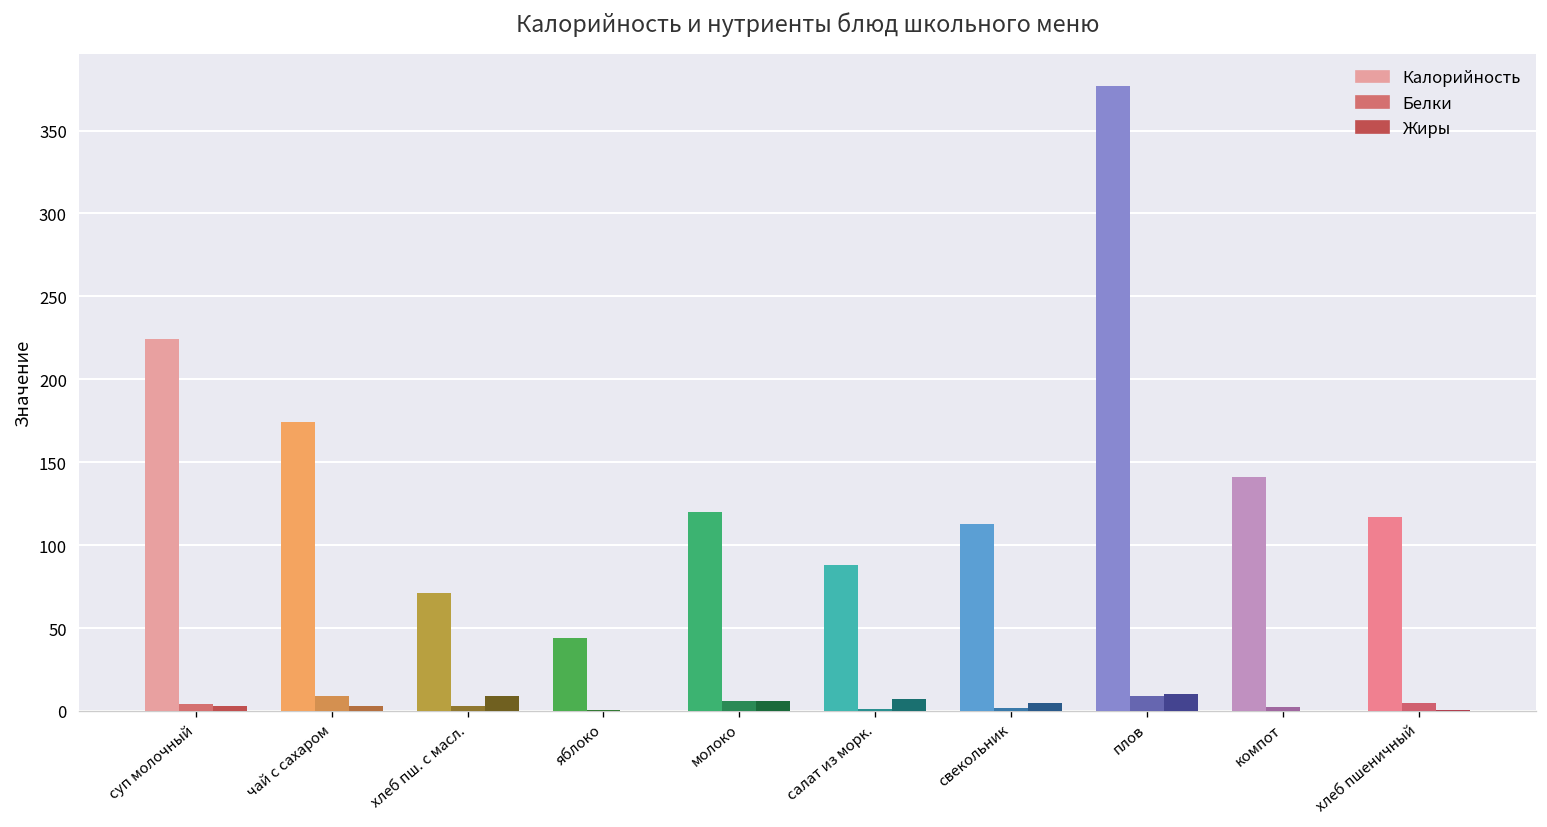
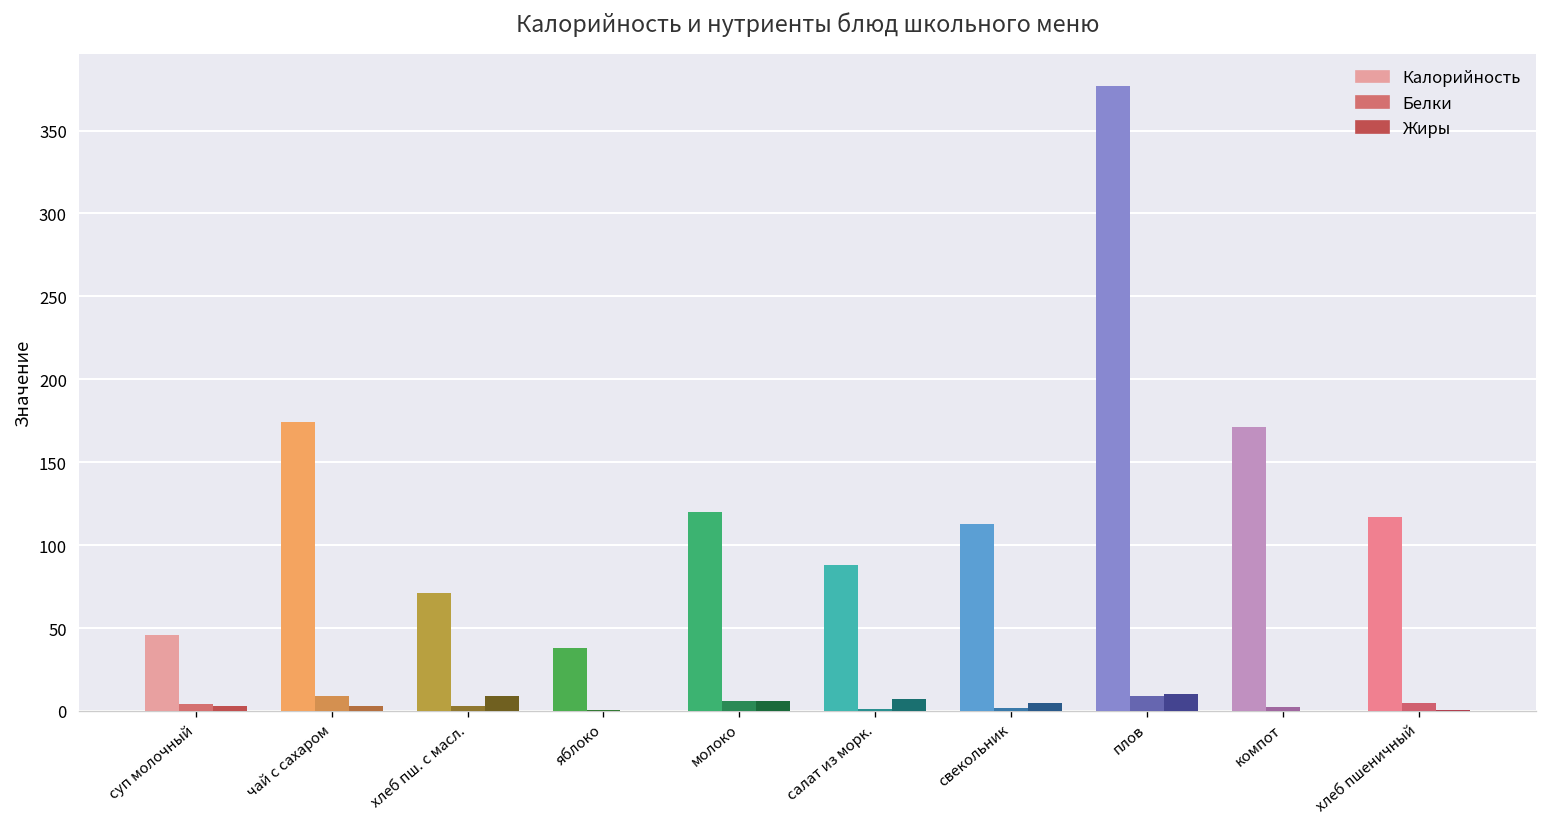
Калорийность, суп молочный: 224 -> 46
Калорийность, яблоко: 44 -> 38
Калорийность, компот: 141 -> 171
